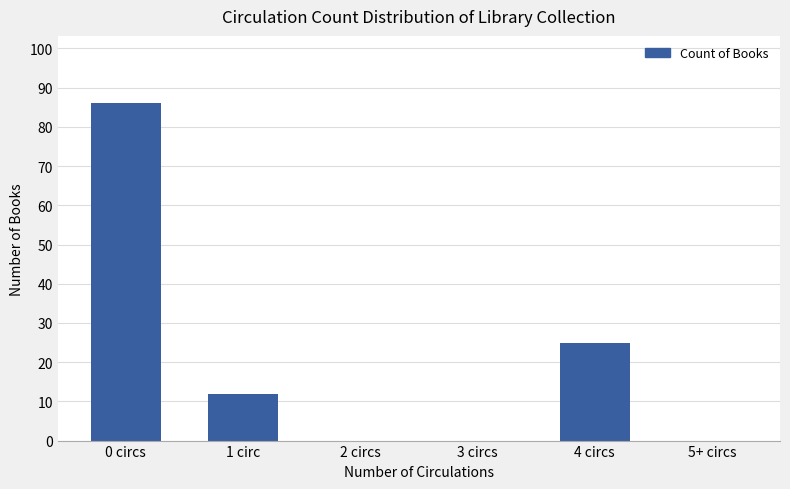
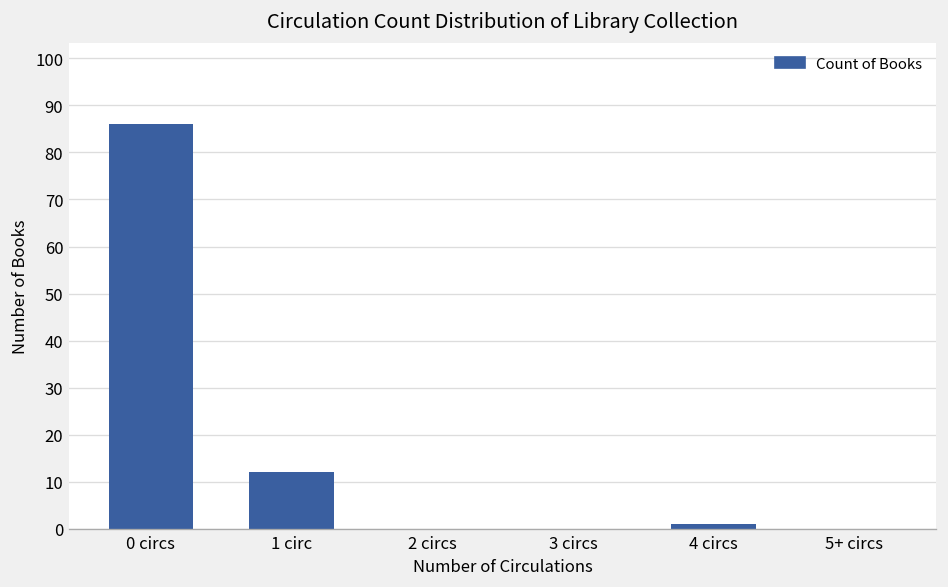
4 circs: 25 -> 1
